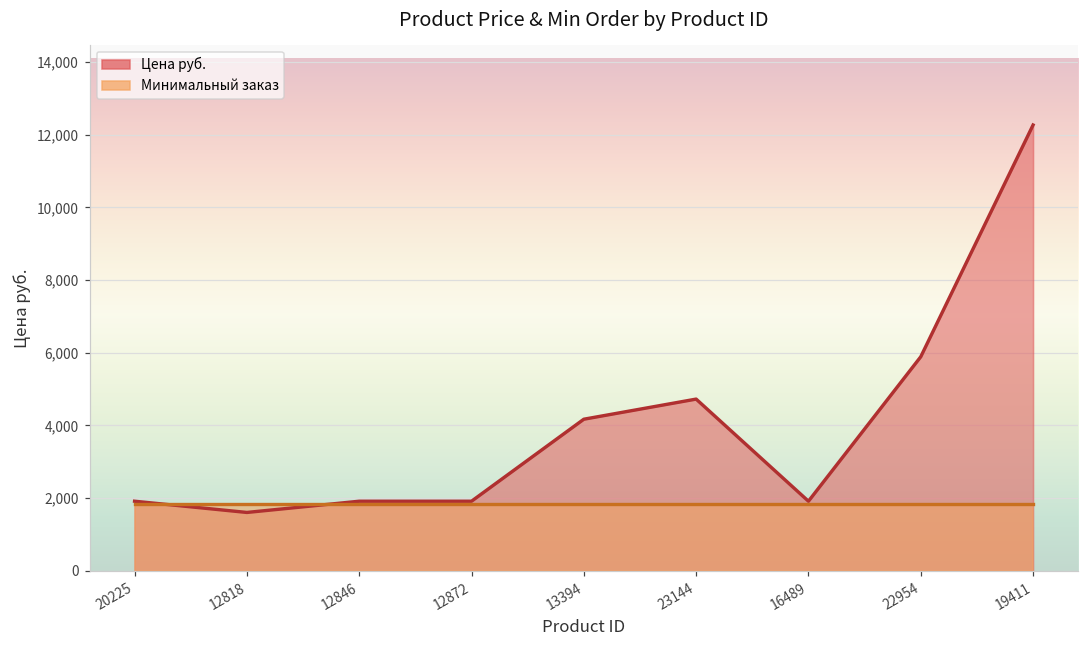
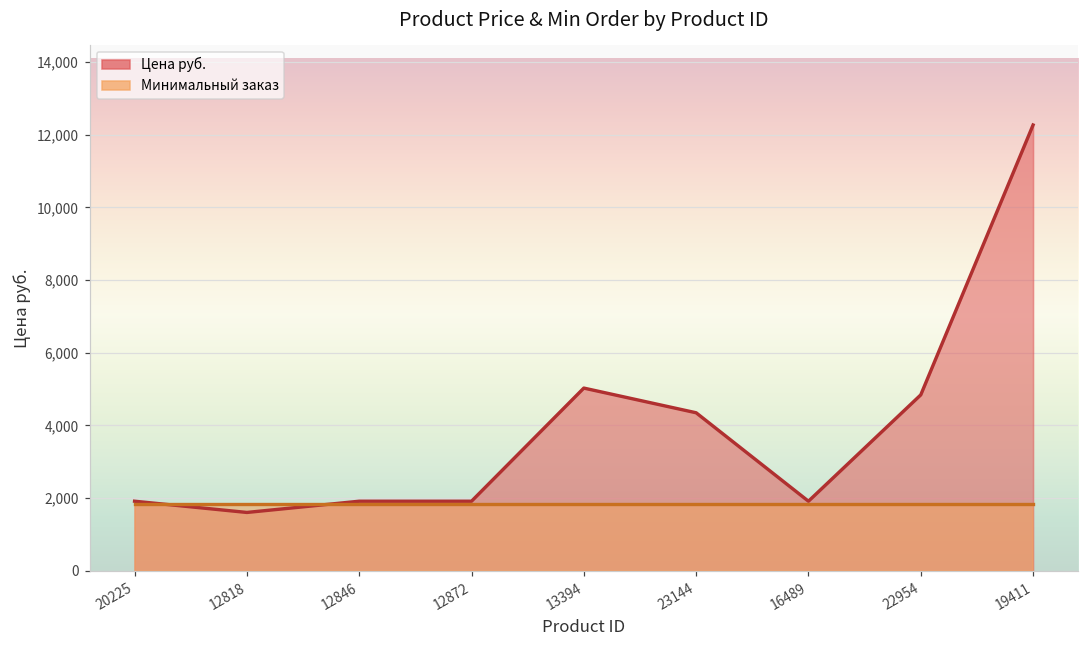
Цена руб., 13394: 4,200 -> 5,000
Цена руб., 23144: 4,700 -> 4,300
Цена руб., 22954: 5,900 -> 4,800
